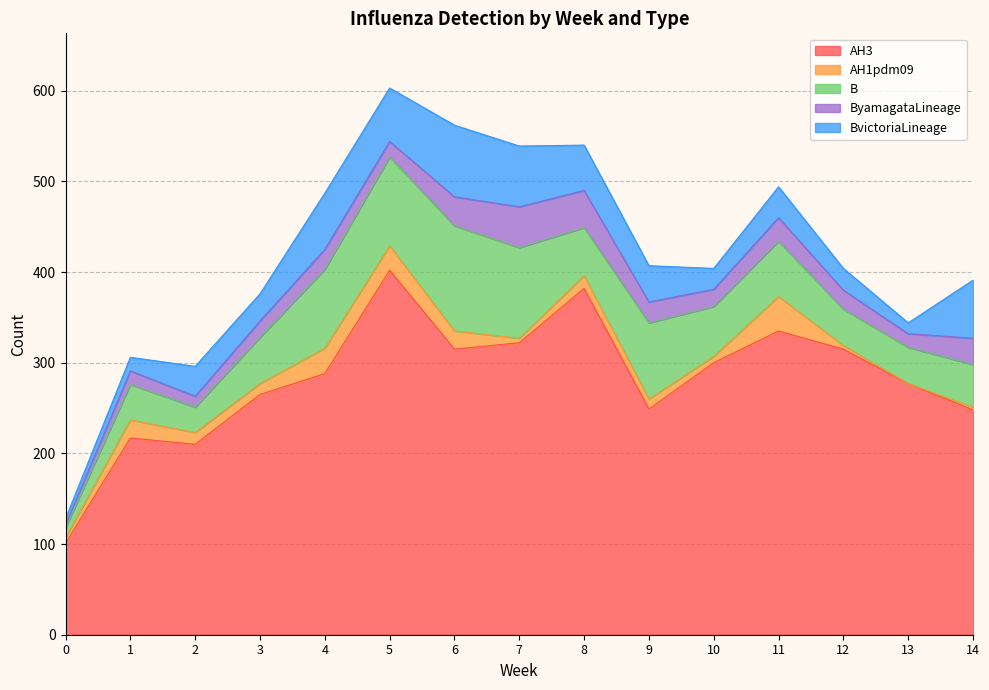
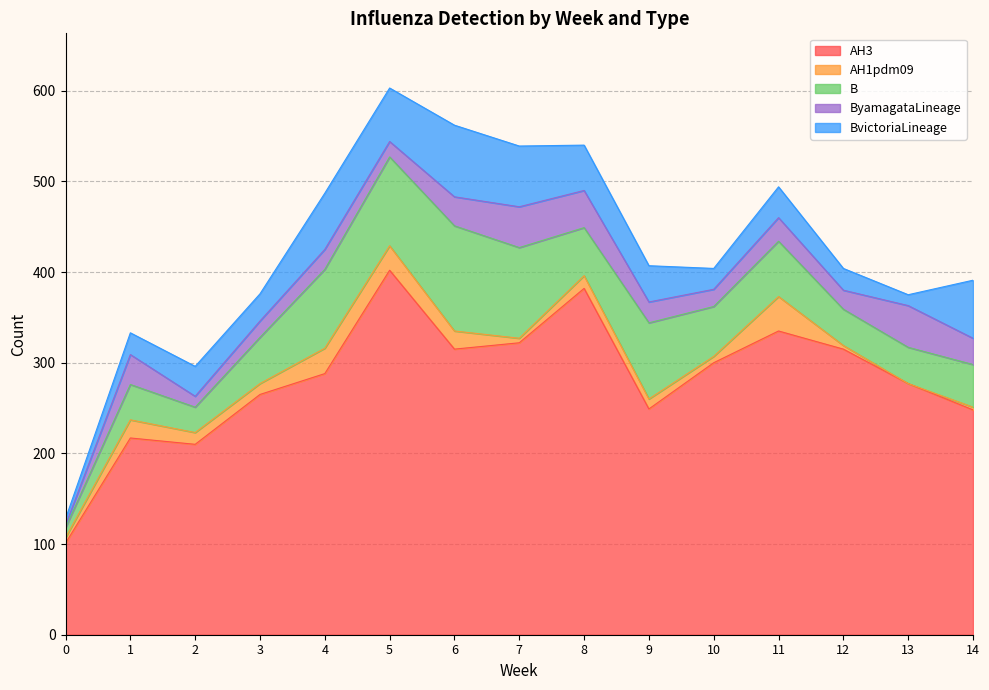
ByamagataLineage, 1: 20 -> 30
BvictoriaLineage, 1: 15 -> 24
ByamagataLineage, 13: 20 -> 50
